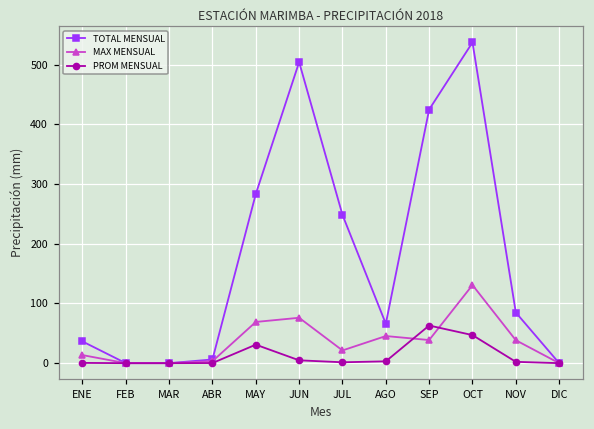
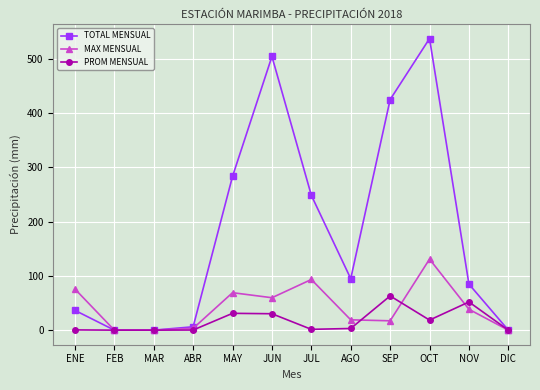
MAX MENSUAL, ENE: 10 -> 80
MAX MENSUAL, JUN: 80 -> 60
PROM MENSUAL, JUN: 0 -> 30
MAX MENSUAL, JUL: 20 -> 90
TOTAL MENSUAL, AGO: 70 -> 90
MAX MENSUAL, AGO: 50 -> 20
MAX MENSUAL, SEP: 40 -> 20
PROM MENSUAL, OCT: 50 -> 20
PROM MENSUAL, NOV: 0 -> 50
